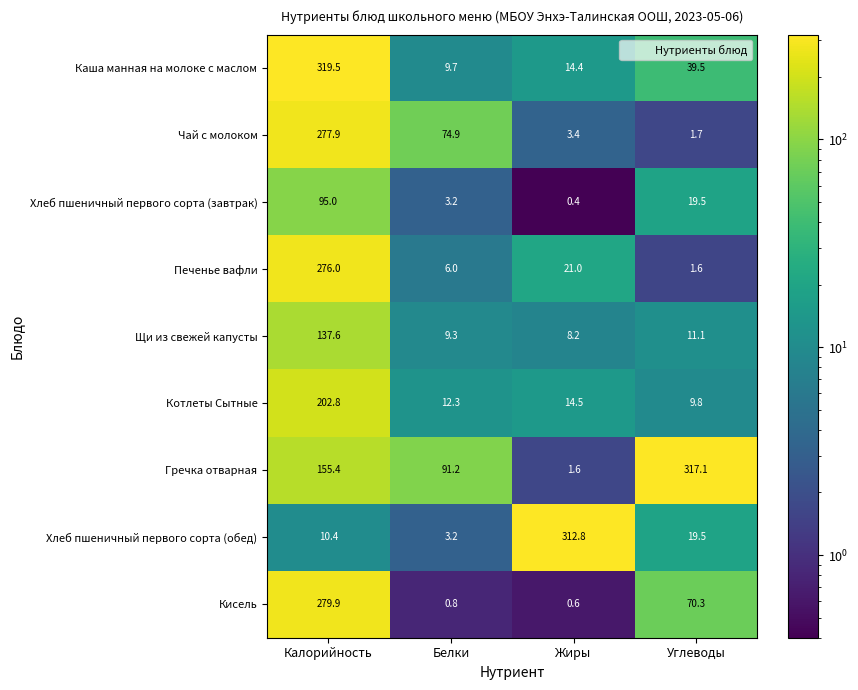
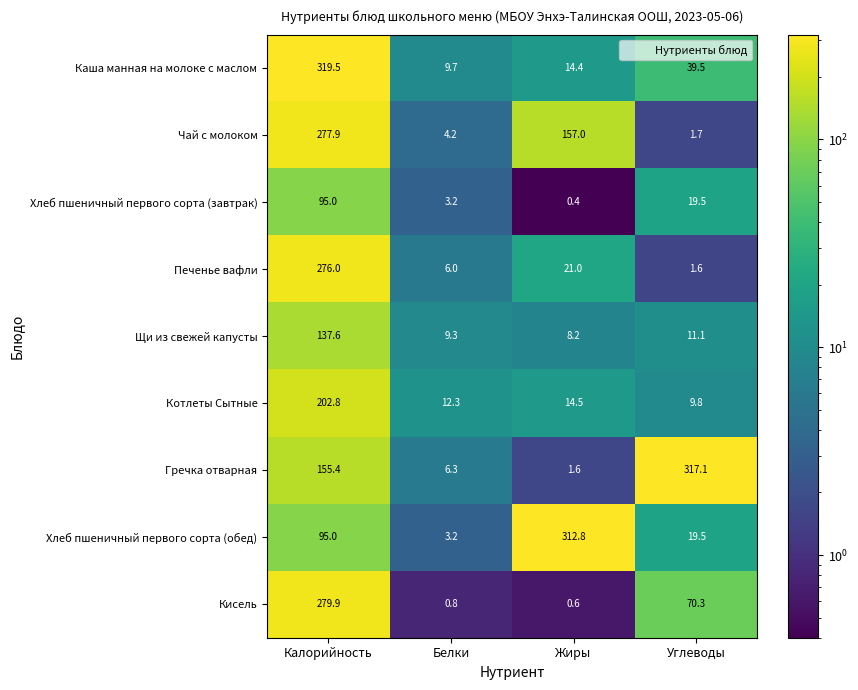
Чай с молоком, Белки: 74.9 -> 4.2
Чай с молоком, Жиры: 3.4 -> 157.0
Гречка отварная, Белки: 91.2 -> 6.3
Хлеб пшеничный первого сорта (обед), Калорийность: 10.4 -> 95.0
